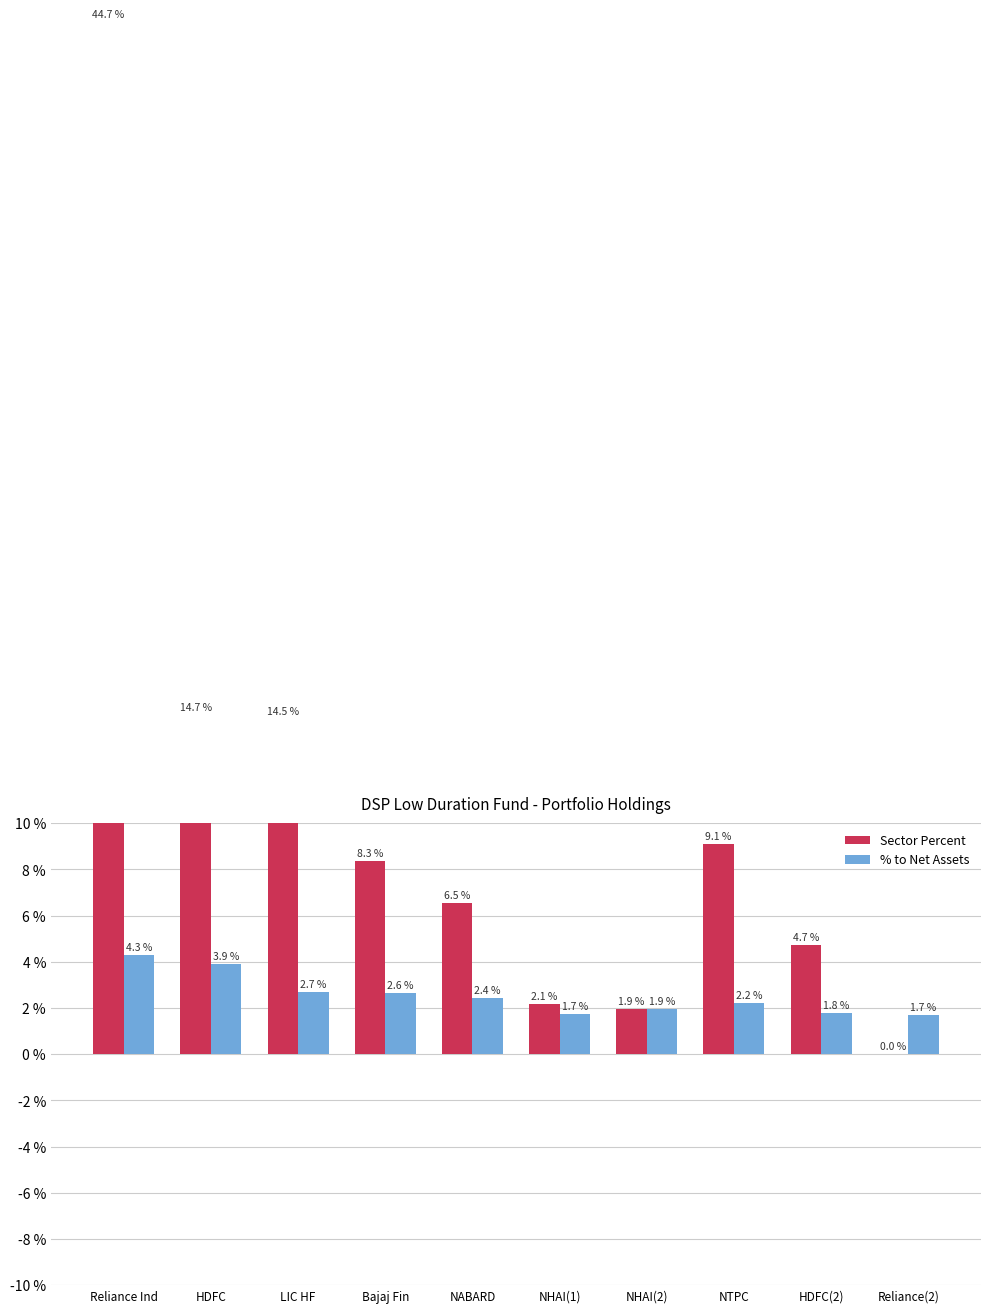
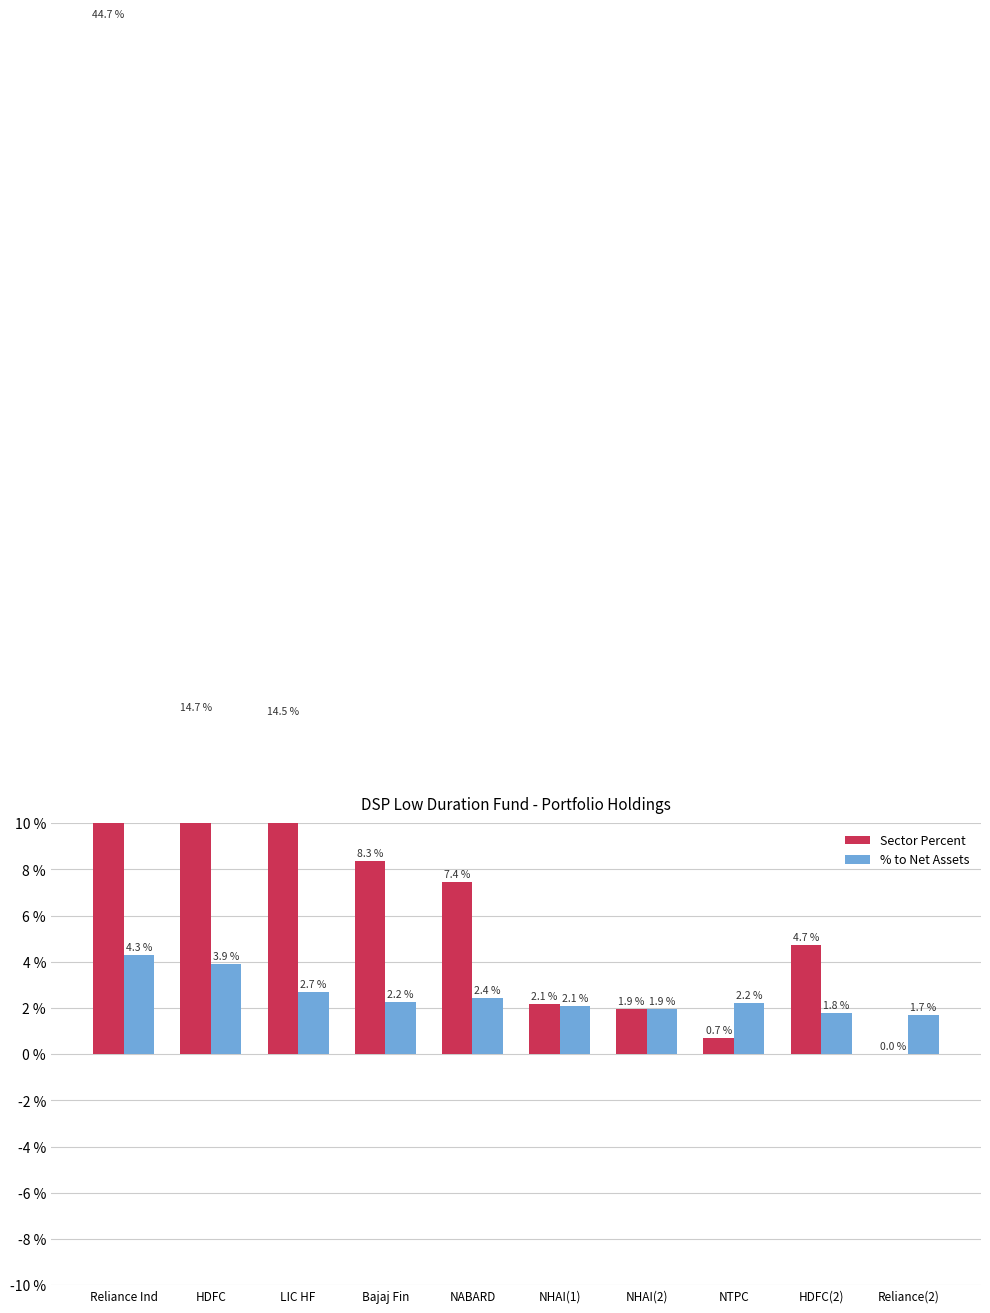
% to Net Assets, Bajaj Fin: 2.6 % -> 2.2 %
Sector Percent, NABARD: 6.5 % -> 7.4 %
% to Net Assets, NHAI(1): 1.7 % -> 2.1 %
Sector Percent, NTPC: 9.1 % -> 0.7 %
